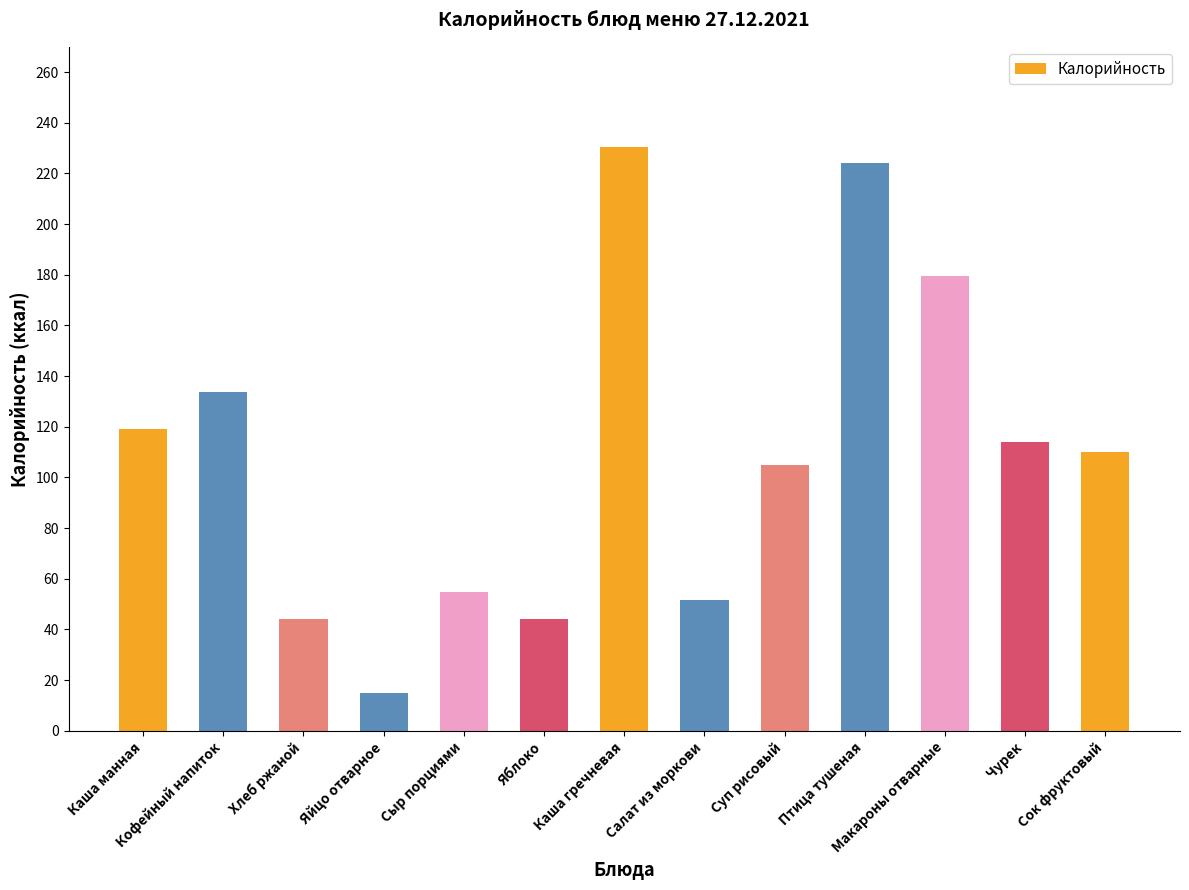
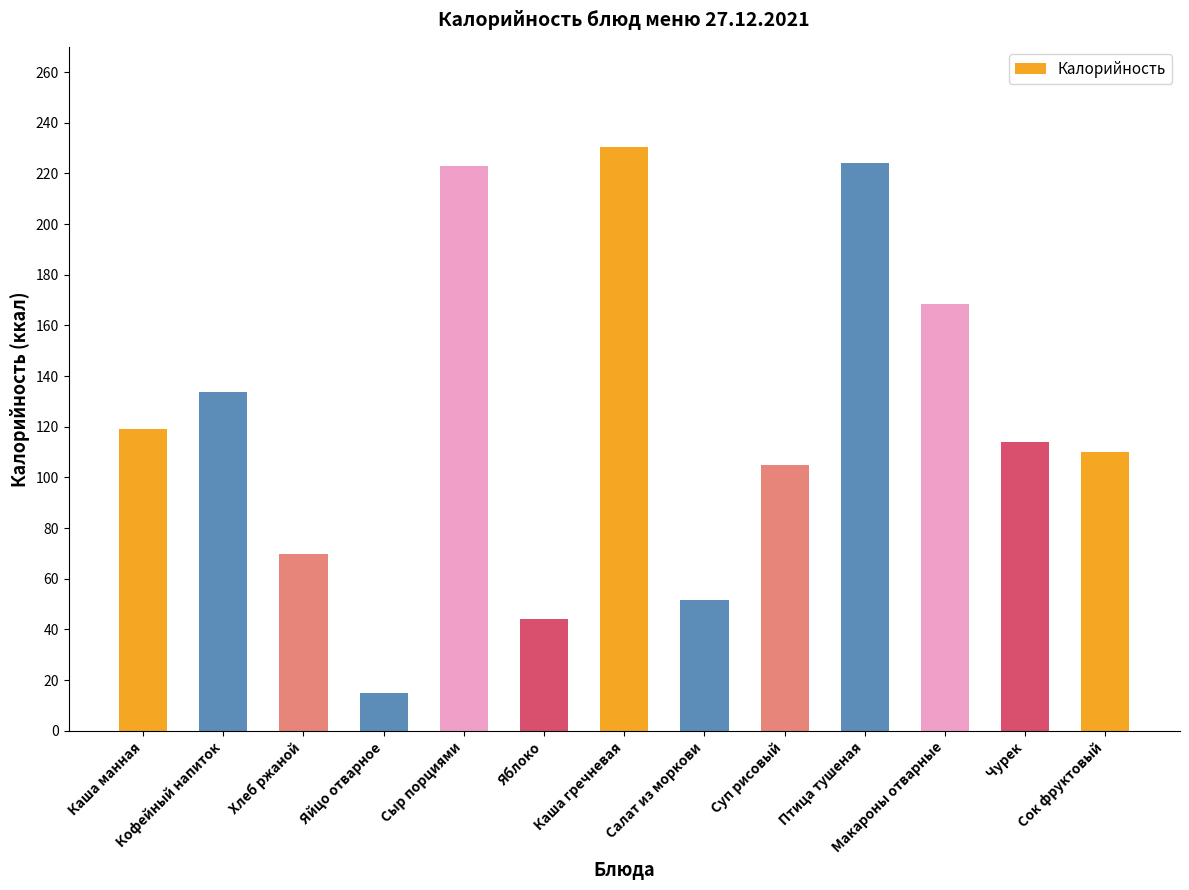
Хлеб ржаной: 44 -> 70
Сыр порциями: 55 -> 223
Макароны отварные: 180 -> 168
